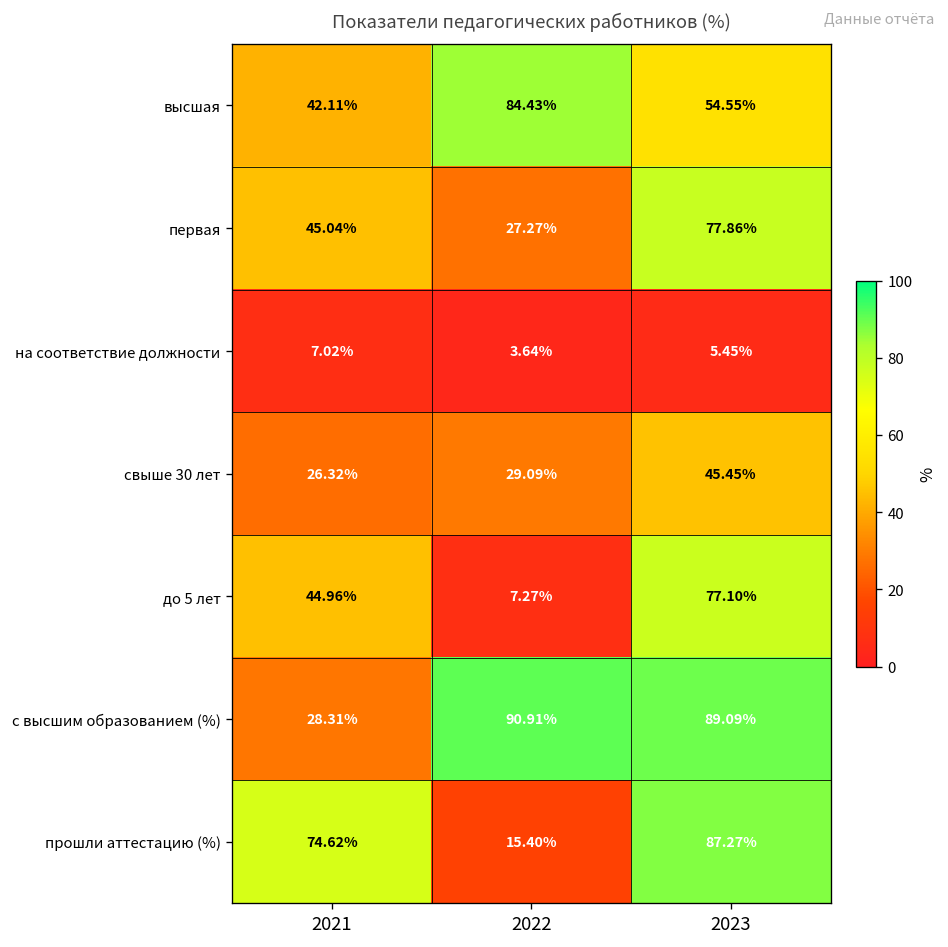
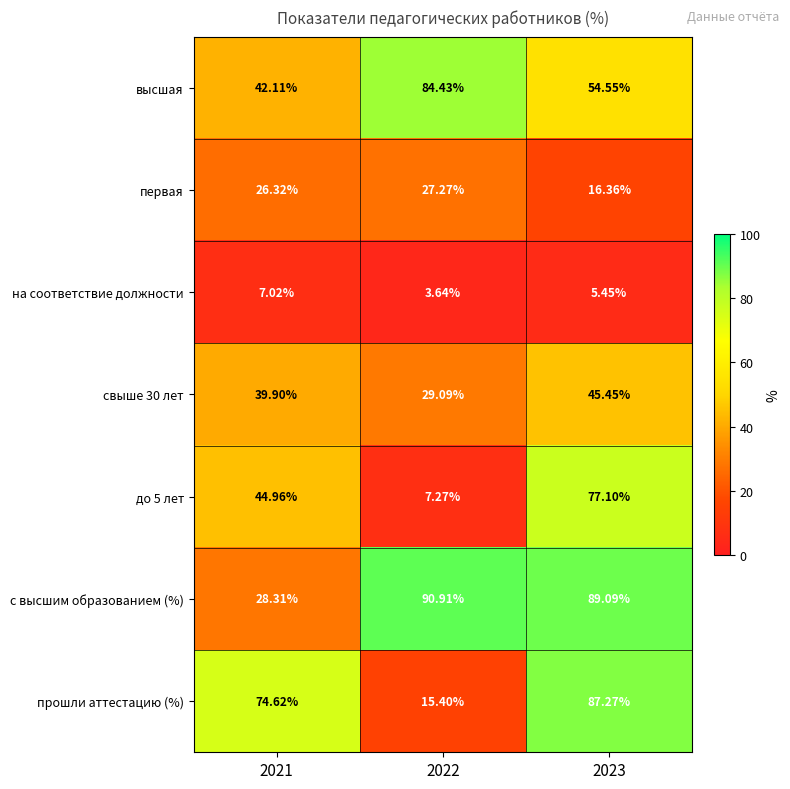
первая, 2021: 45.04% -> 26.32%
первая, 2023: 77.86% -> 16.36%
свыше 30 лет, 2021: 26.32% -> 39.90%
